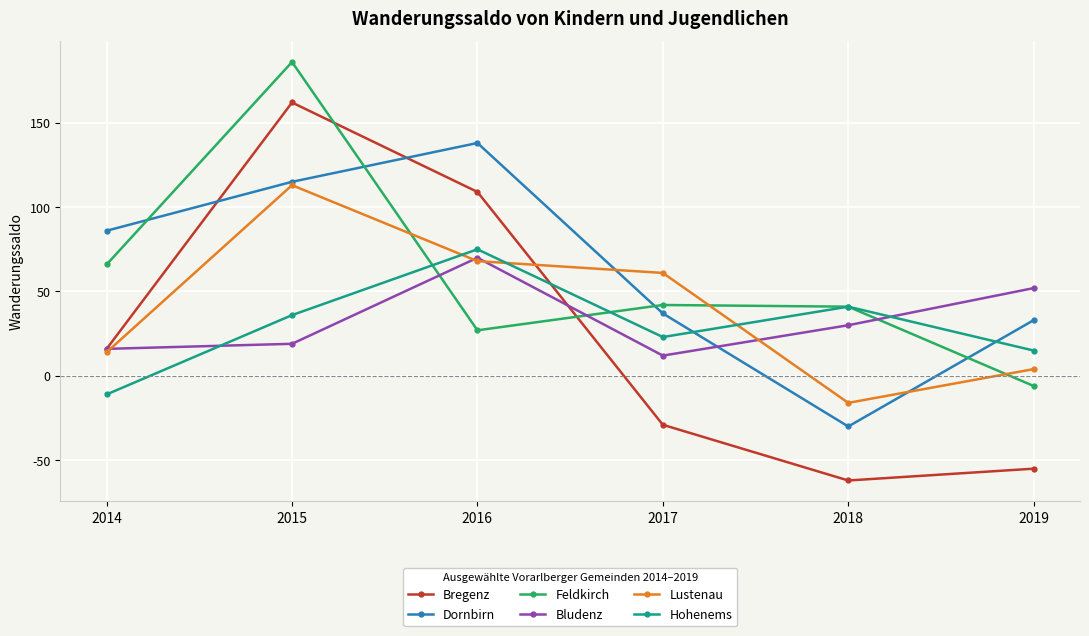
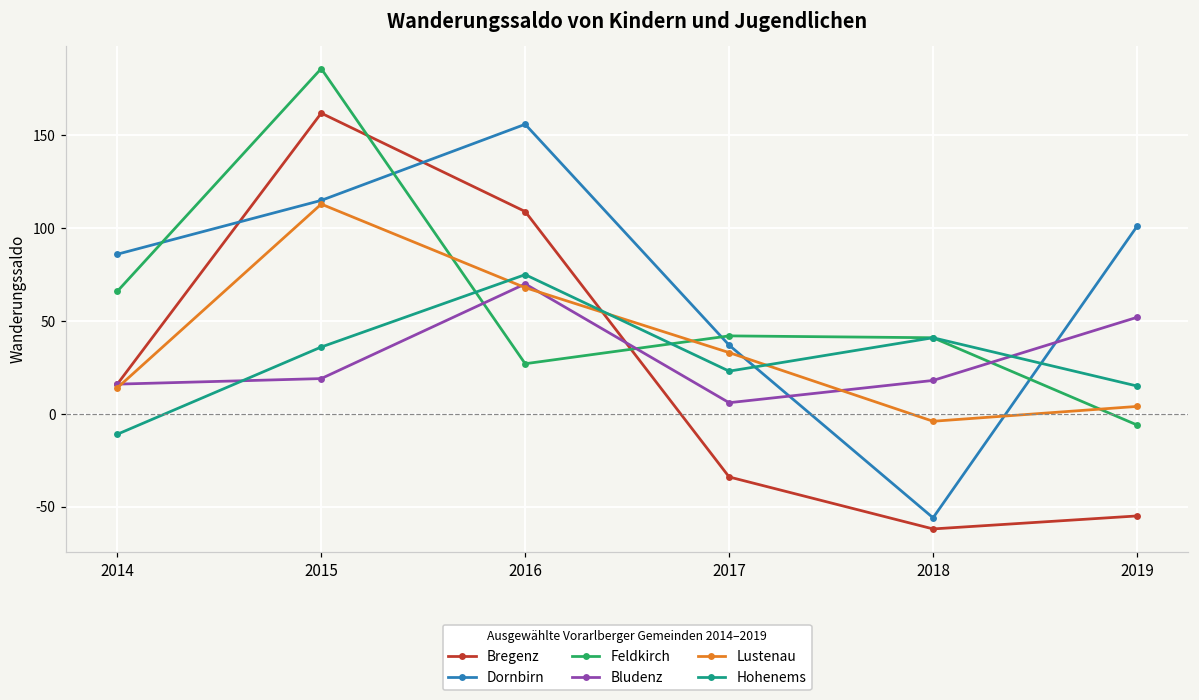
Dornbirn, 2016: 138 -> 156
Bregenz, 2017: -29 -> -34
Bludenz, 2017: 12 -> 6
Lustenau, 2017: 61 -> 33
Dornbirn, 2018: -30 -> -56
Bludenz, 2018: 30 -> 18
Lustenau, 2018: -16 -> -4
Dornbirn, 2019: 33 -> 101
